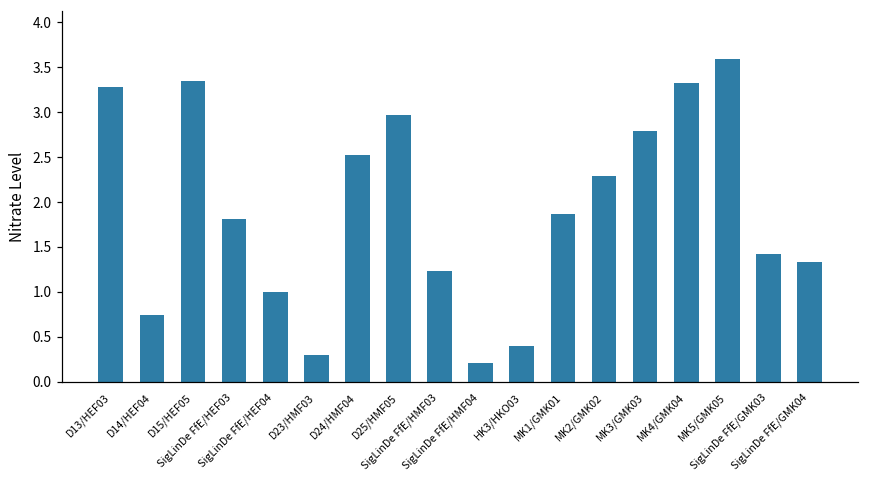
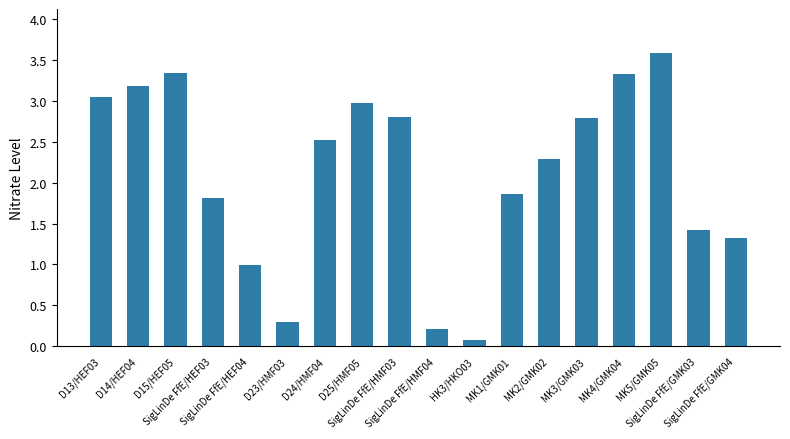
D13/HEF03: 3.3 -> 3.0
D14/HEF04: 0.7 -> 3.2
SigLinDe FfE/HMF03: 1.2 -> 2.8
HK3/HKO03: 0.4 -> 0.1
